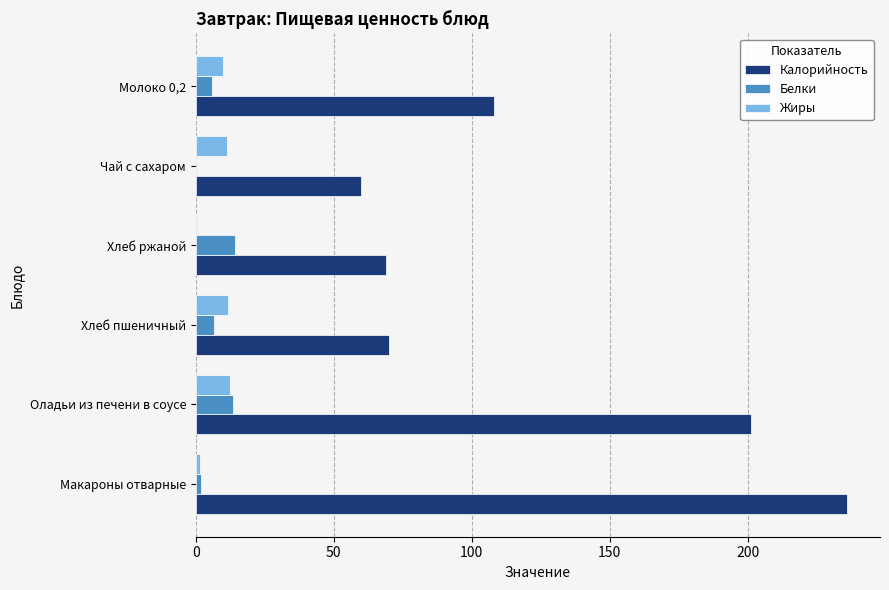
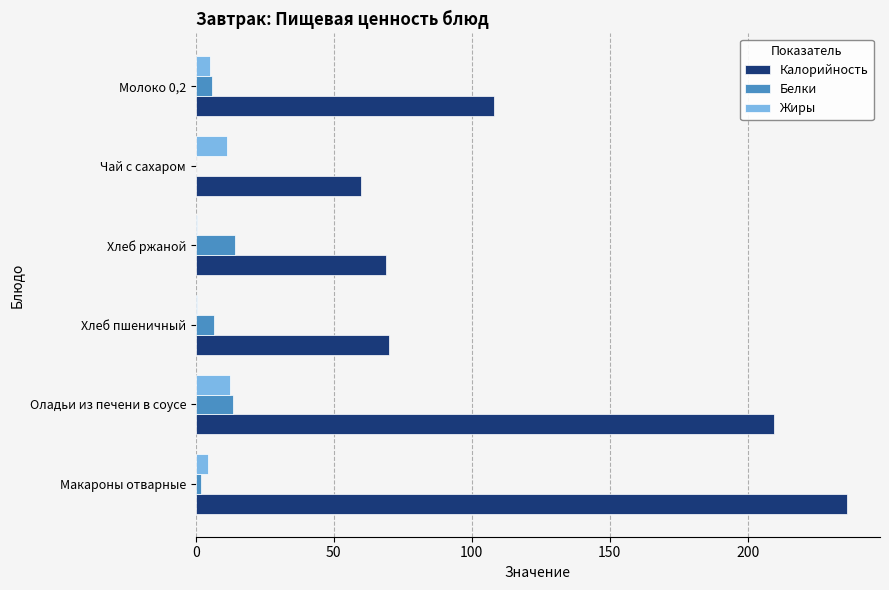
Жиры, Молоко 0,2: 10 -> 5
Жиры, Хлеб пшеничный: 12 -> 0
Калорийность, Оладьи из печени в соусе: 201 -> 210
Жиры, Макароны отварные: 2 -> 5
